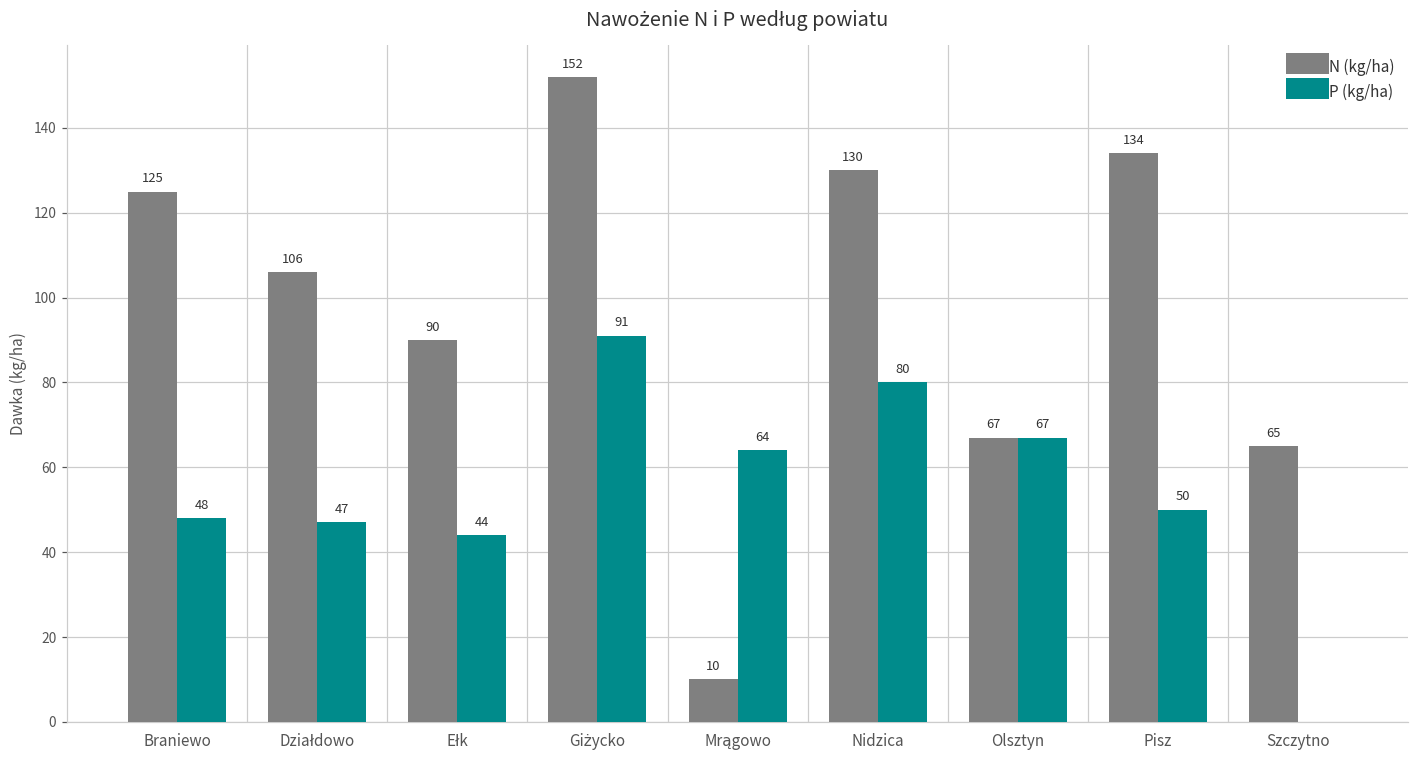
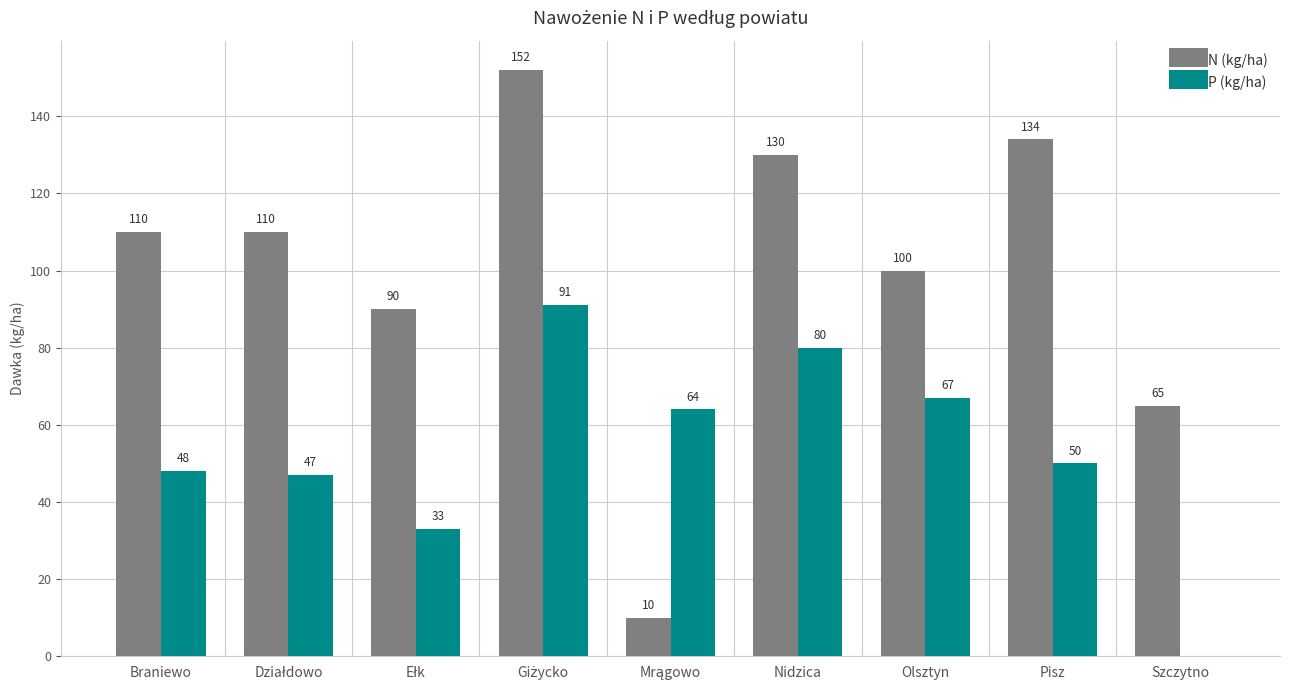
N (kg/ha), Braniewo: 125 -> 110
N (kg/ha), Działdowo: 106 -> 110
P (kg/ha), Ełk: 44 -> 33
N (kg/ha), Olsztyn: 67 -> 100
